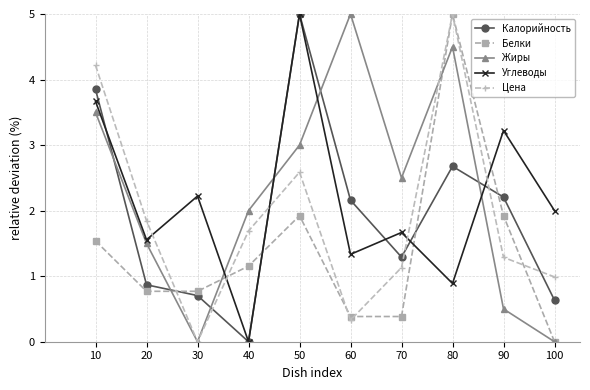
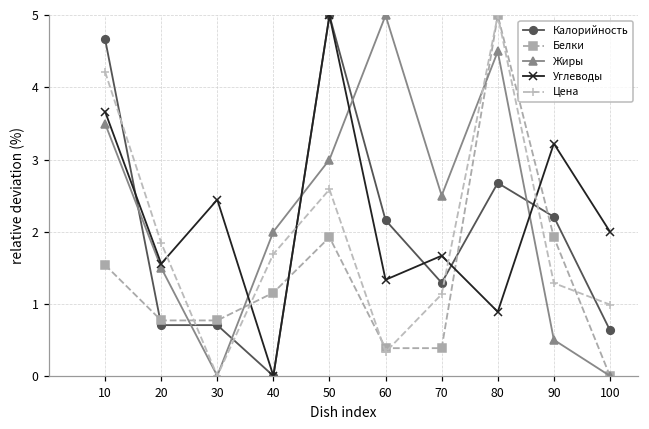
Калорийность, 10: 3.8 -> 4.7
Калорийность, 20: 0.9 -> 0.7
Углеводы, 30: 2.2 -> 2.4
